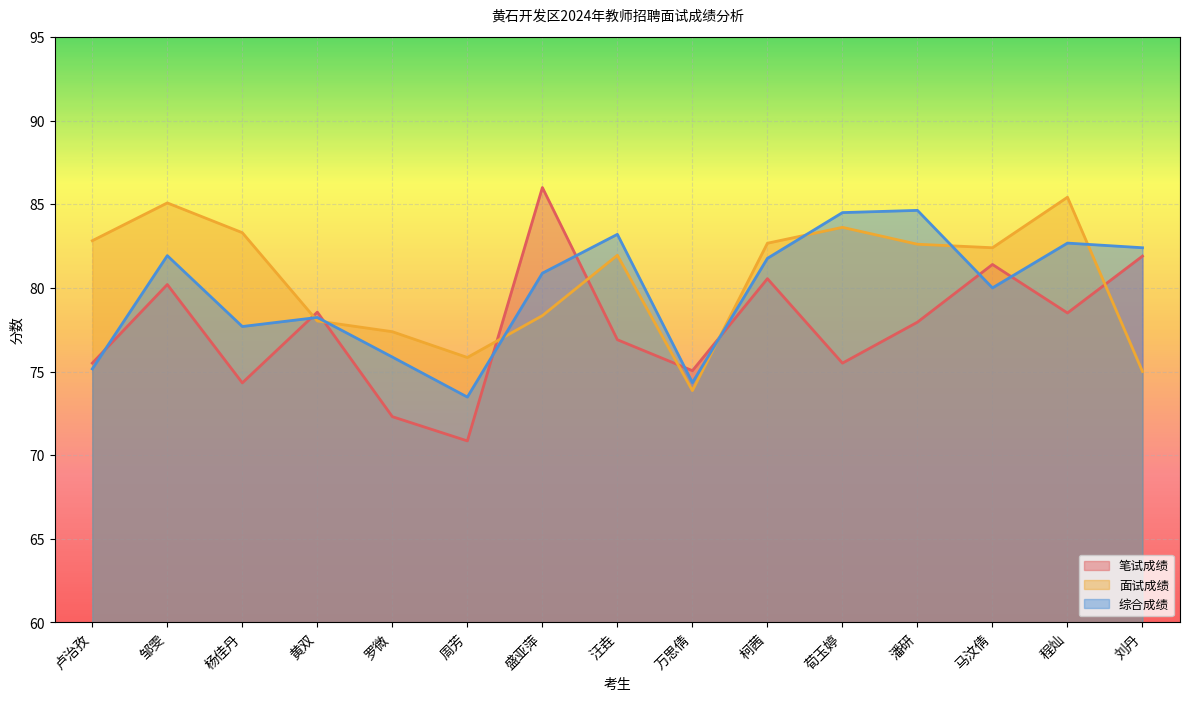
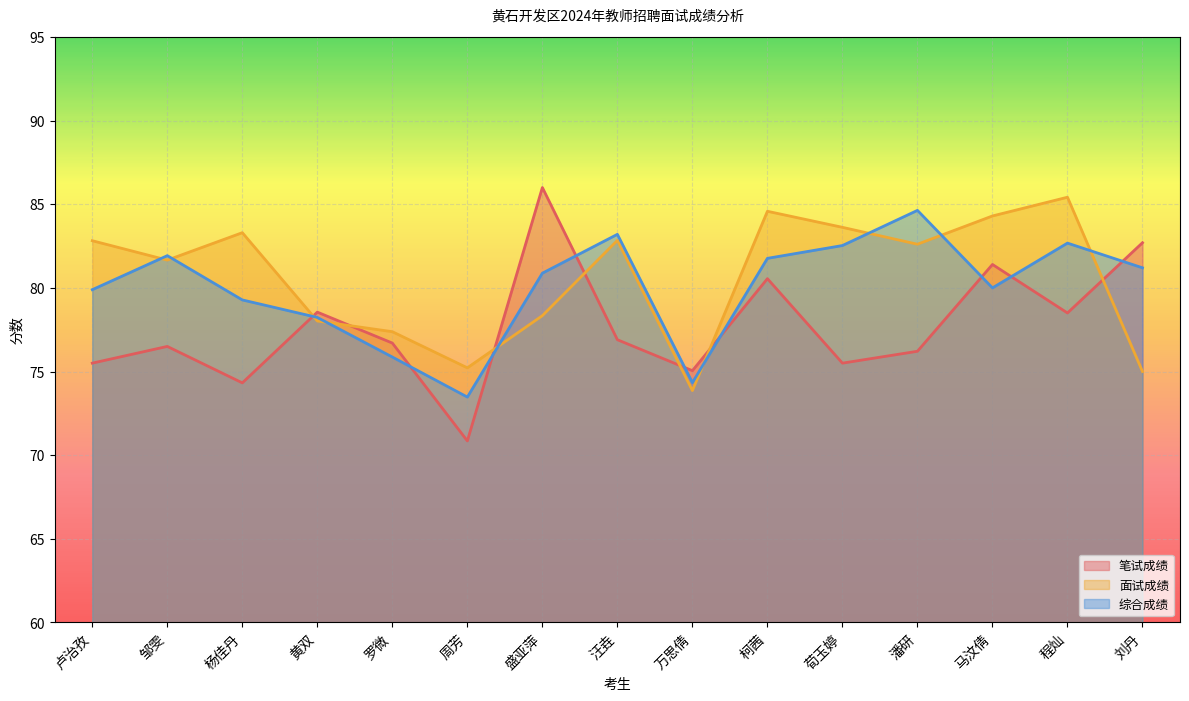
综合成绩, 卢治孜: 75.2 -> 79.9
笔试成绩, 邹雯: 80.2 -> 76.5
面试成绩, 邹雯: 85.1 -> 81.7
综合成绩, 杨佳丹: 77.7 -> 79.3
笔试成绩, 罗微: 72.3 -> 76.7
面试成绩, 周芳: 75.8 -> 75.2
面试成绩, 汪垚: 82.0 -> 82.8
面试成绩, 柯茜: 82.7 -> 84.6
综合成绩, 荀玉婷: 84.5 -> 82.5
笔试成绩, 潘研: 78.0 -> 76.2
面试成绩, 马汶倩: 82.4 -> 84.3
笔试成绩, 刘丹: 81.9 -> 82.7
综合成绩, 刘丹: 82.4 -> 81.2
